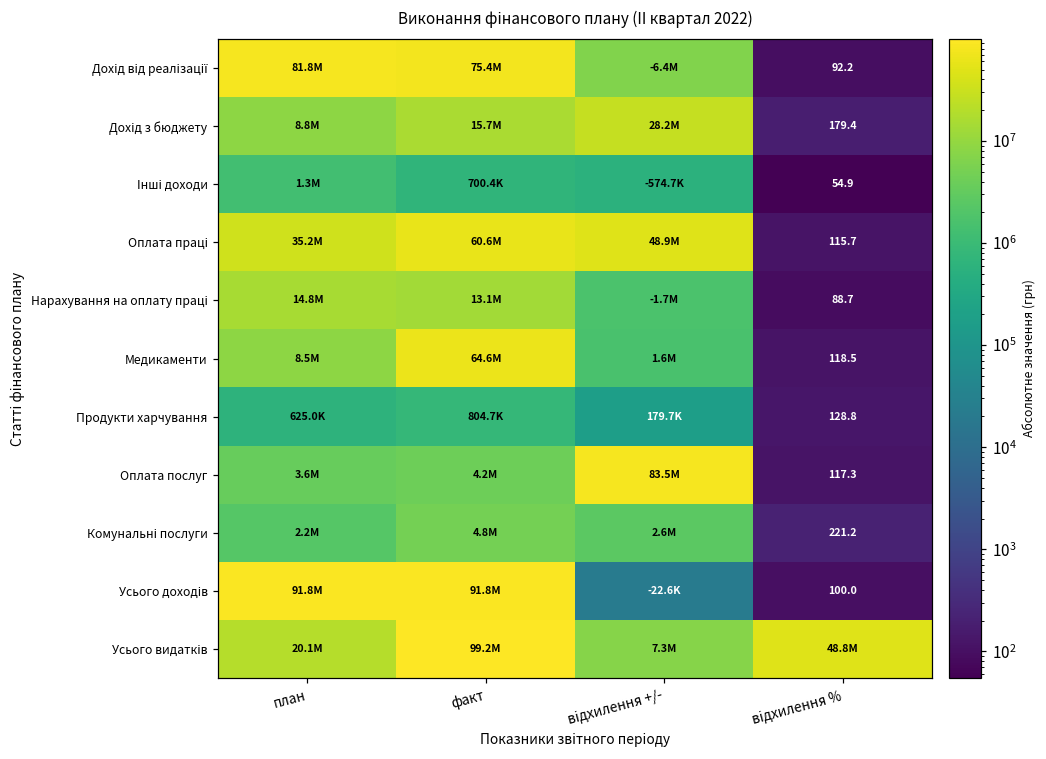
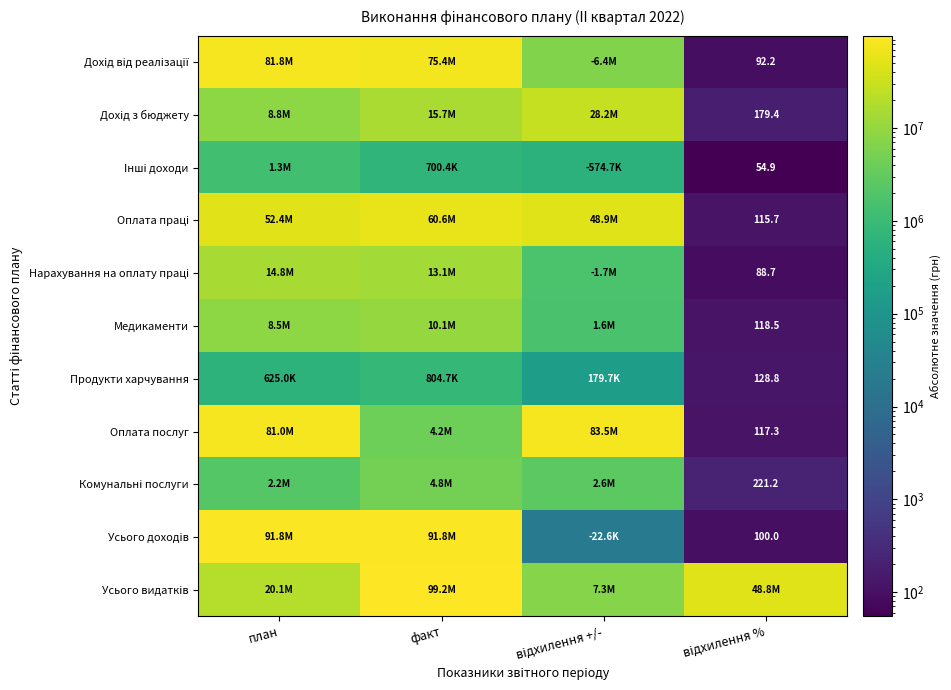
Оплата праці, план: 35.2M -> 52.4M
Медикаменти, факт: 64.6M -> 10.1M
Оплата послуг, план: 3.6M -> 81.0M
